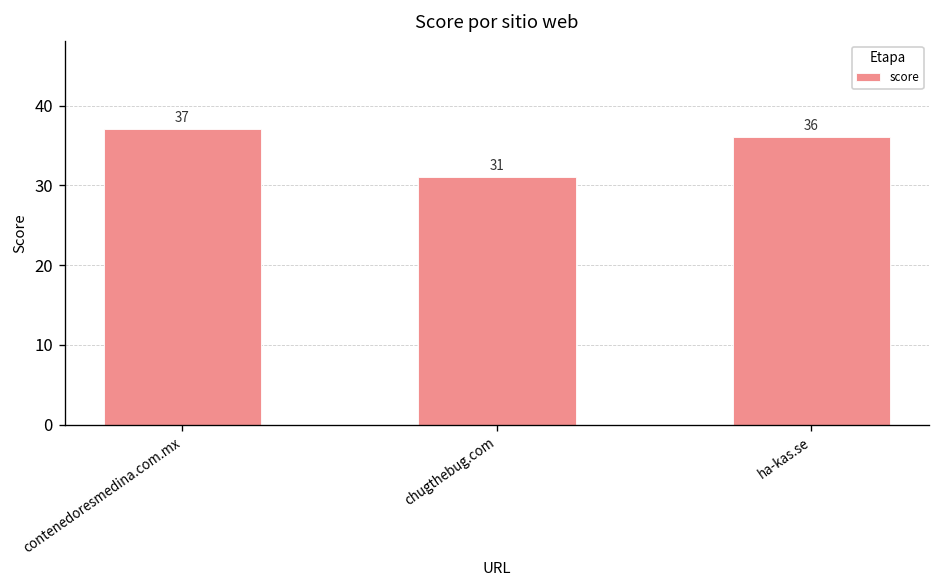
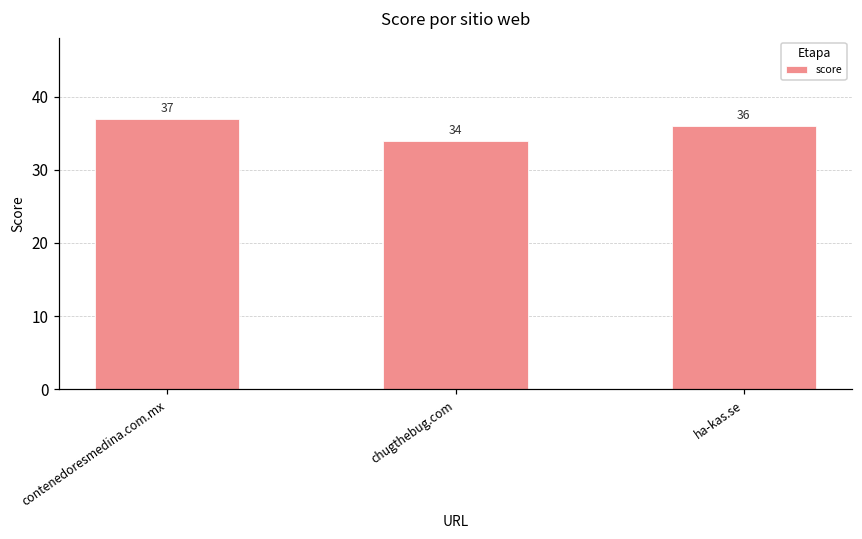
chugthebug.com: 31 -> 34
